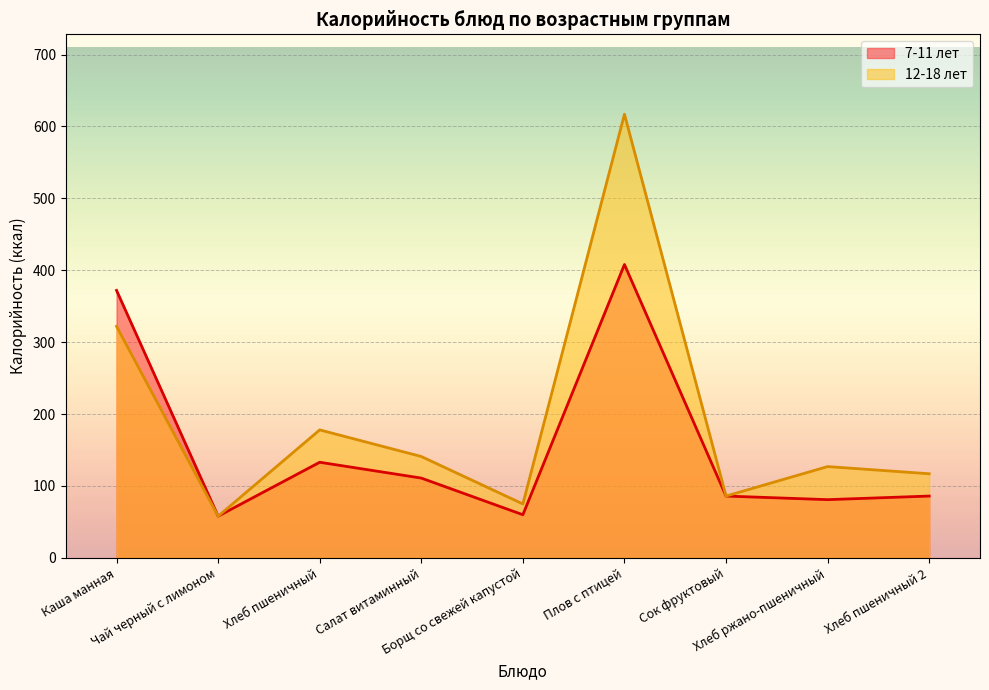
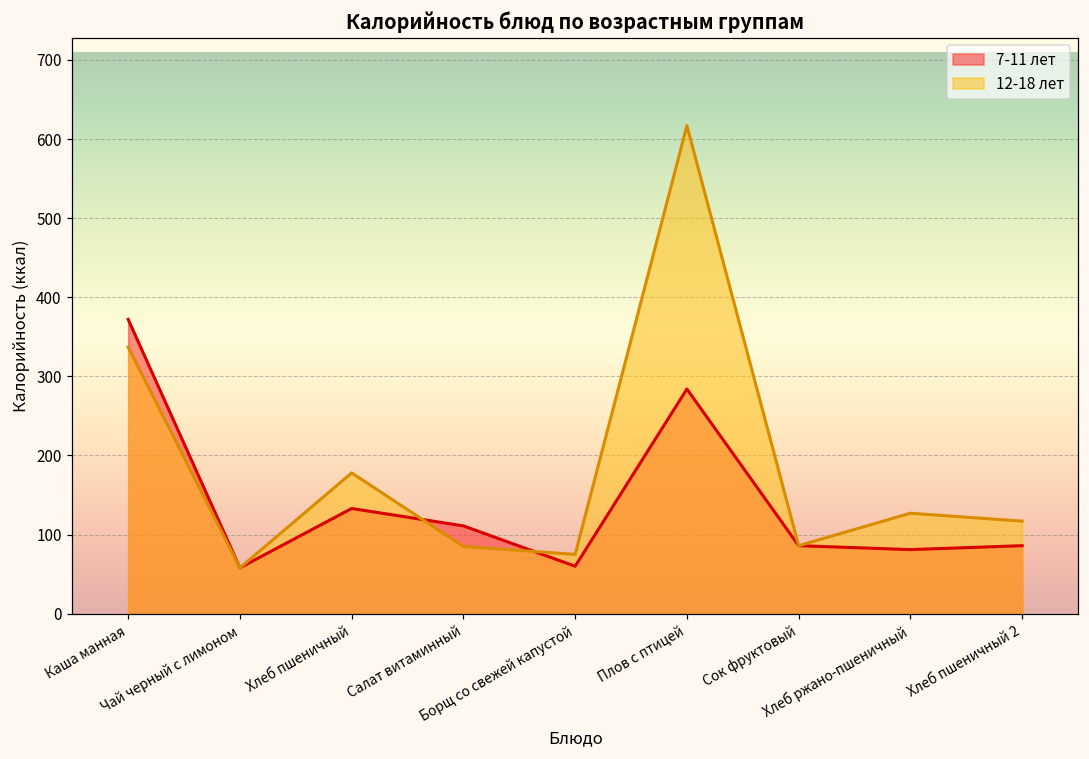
12-18 лет, Каша манная: 320 -> 340
12-18 лет, Салат витаминный: 140 -> 90
7-11 лет, Плов с птицей: 410 -> 280
